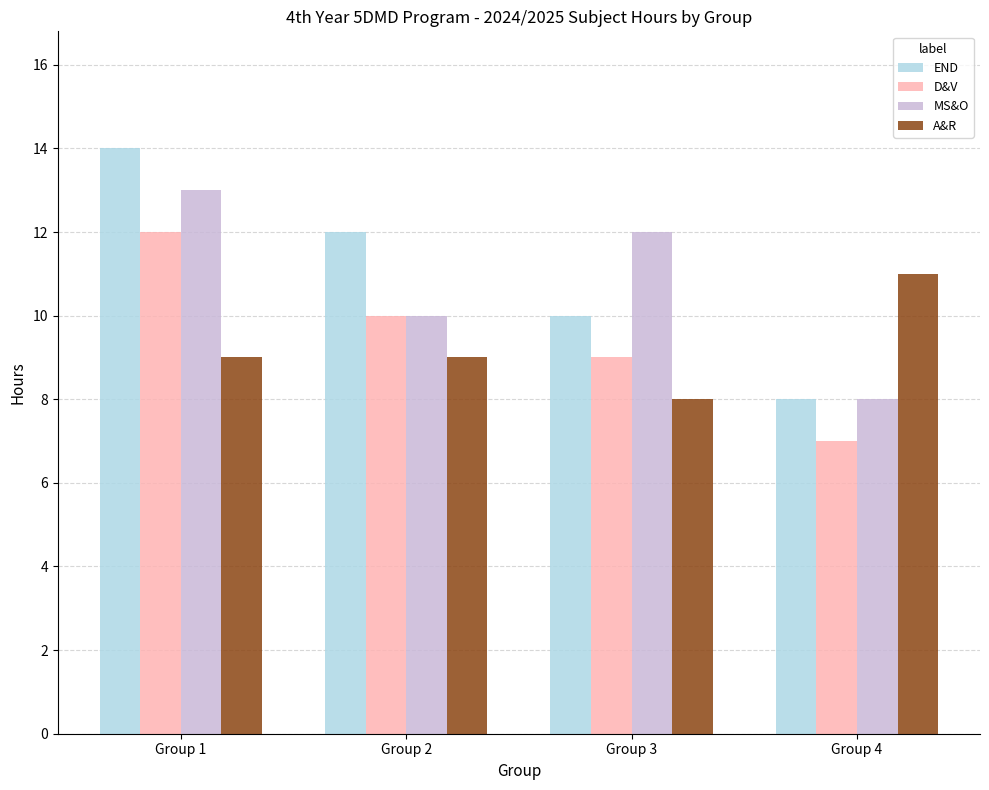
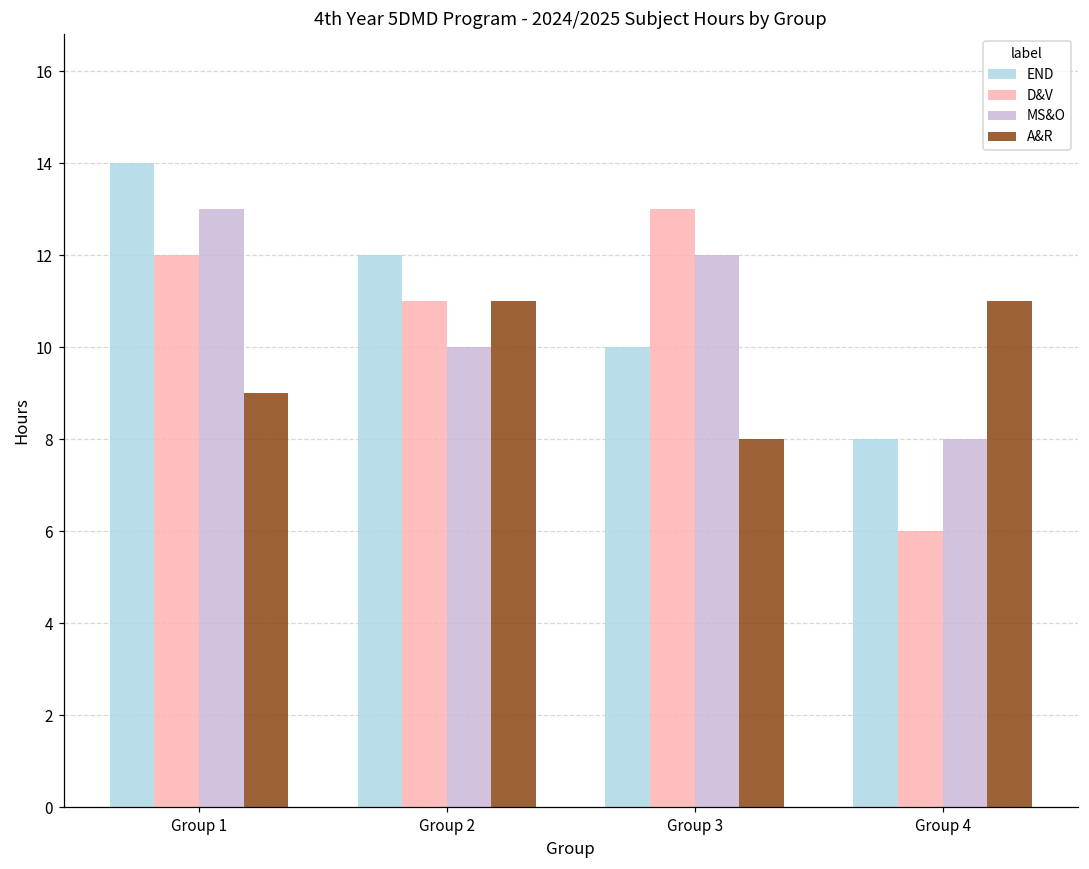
D&V, Group 2: 10 -> 11
A&R, Group 2: 9 -> 11
D&V, Group 3: 9 -> 13
D&V, Group 4: 7 -> 6
